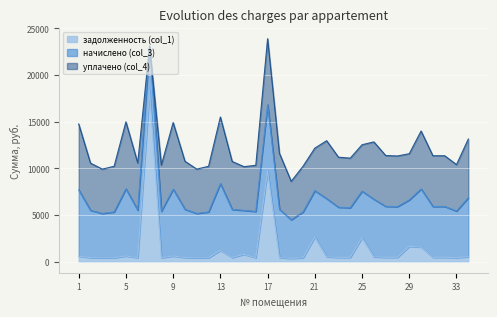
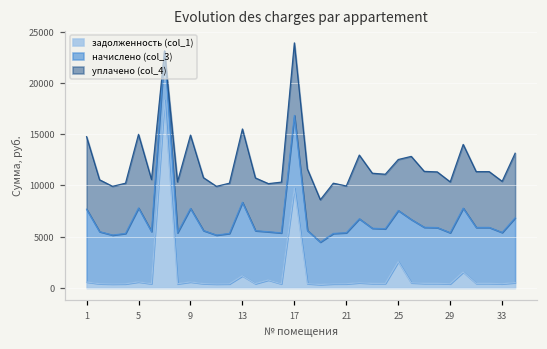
задолженность (col_1), 21: 3000 -> 0
задолженность (col_1), 29: 2000 -> 0
